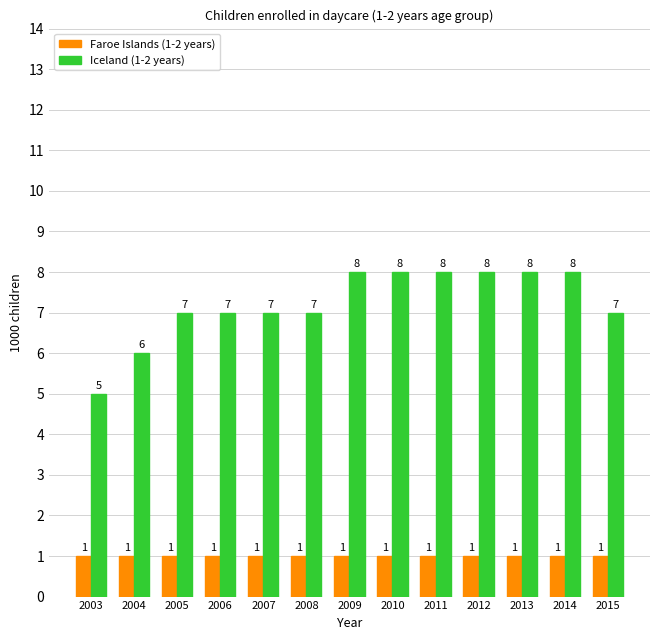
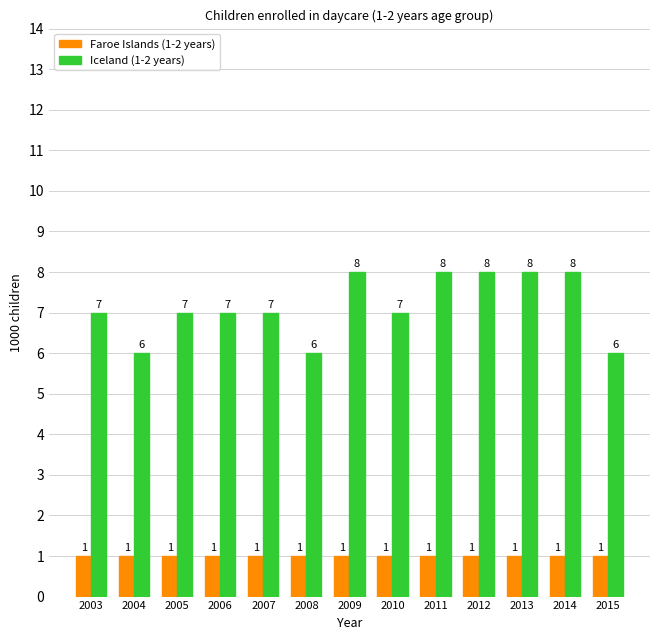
Iceland (1-2 years), 2003: 5 -> 7
Iceland (1-2 years), 2008: 7 -> 6
Iceland (1-2 years), 2010: 8 -> 7
Iceland (1-2 years), 2015: 7 -> 6
